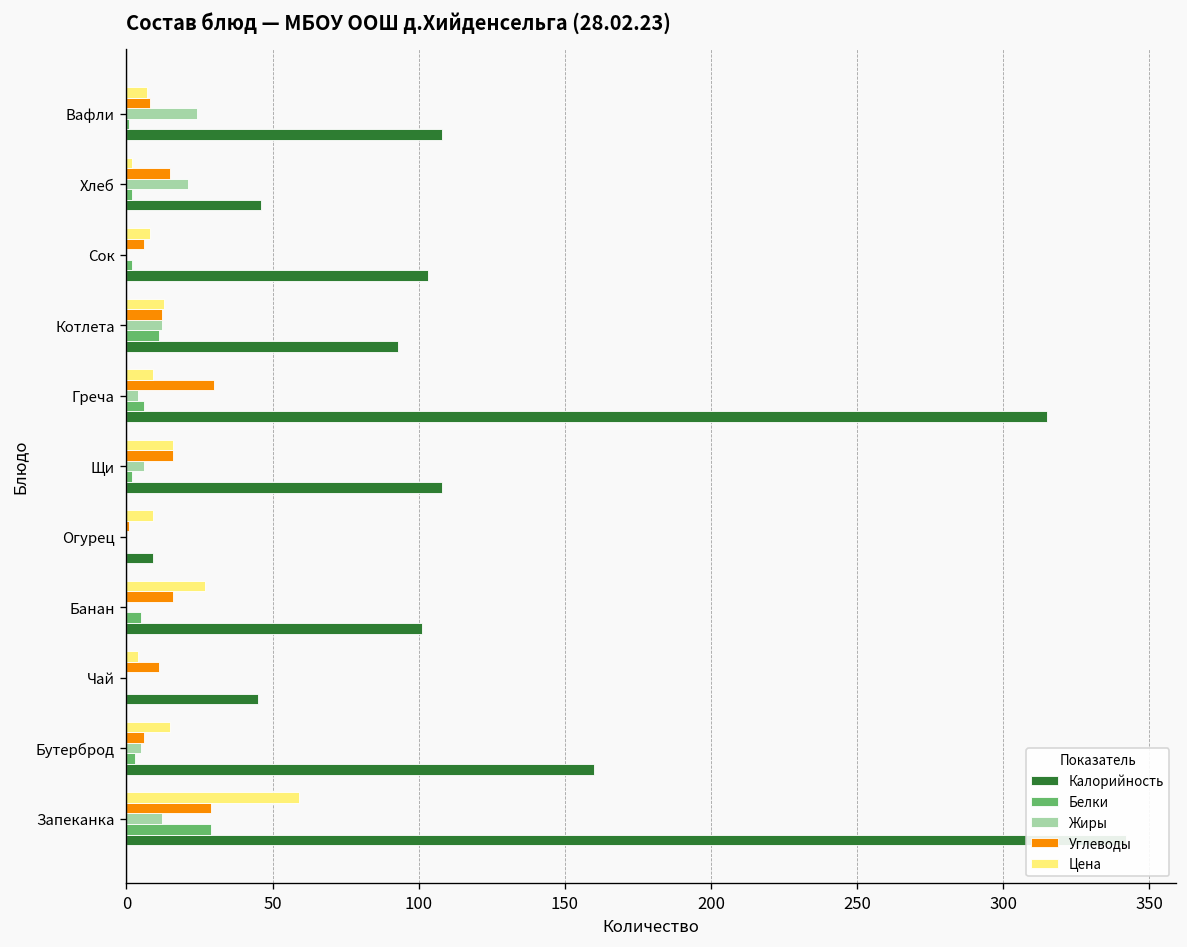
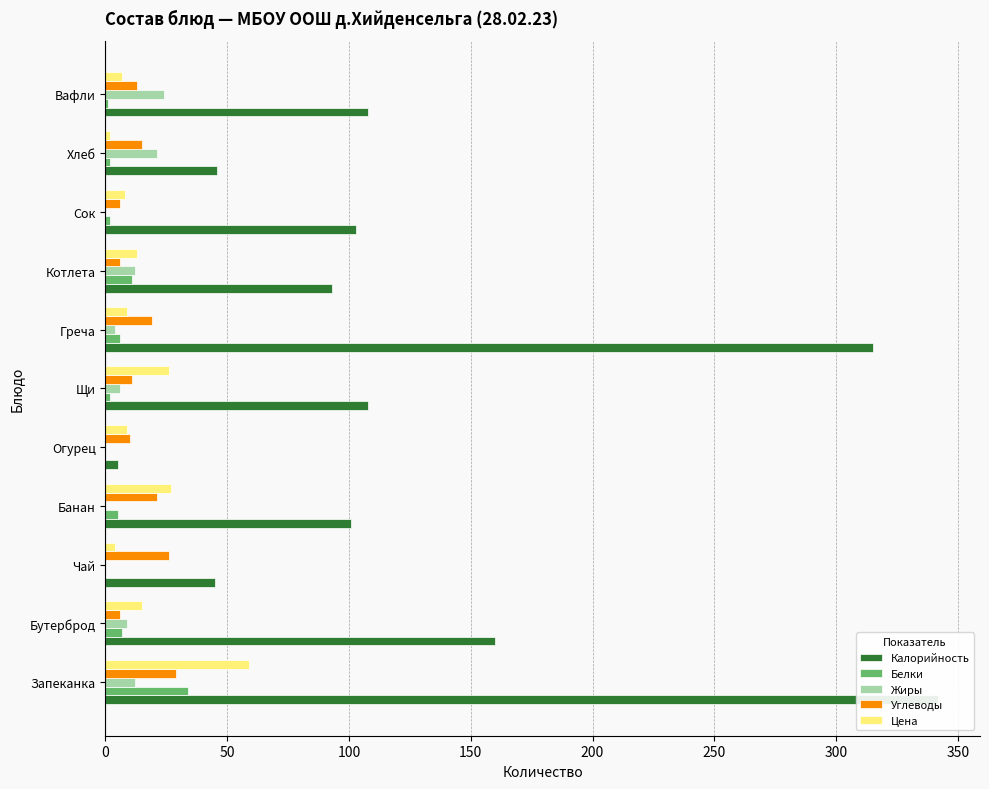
Углеводы, Вафли: 8 -> 13
Углеводы, Котлета: 12 -> 6
Углеводы, Греча: 30 -> 19
Цена, Щи: 16 -> 26
Углеводы, Щи: 16 -> 11
Углеводы, Огурец: 1 -> 10
Калорийность, Огурец: 9 -> 5
Углеводы, Банан: 16 -> 21
Углеводы, Чай: 11 -> 26
Жиры, Бутерброд: 5 -> 9
Белки, Бутерброд: 3 -> 7
Белки, Запеканка: 29 -> 34
